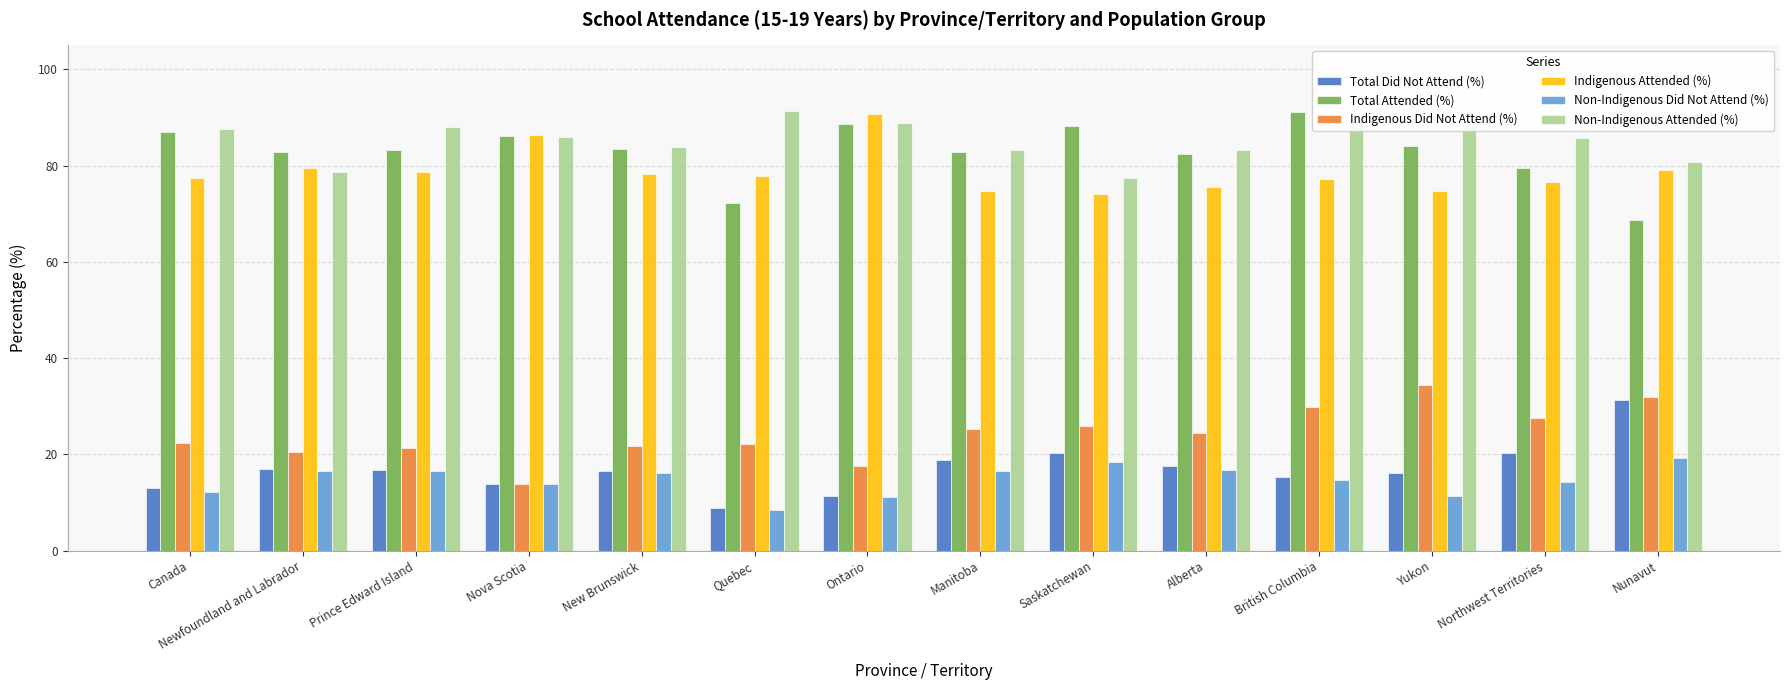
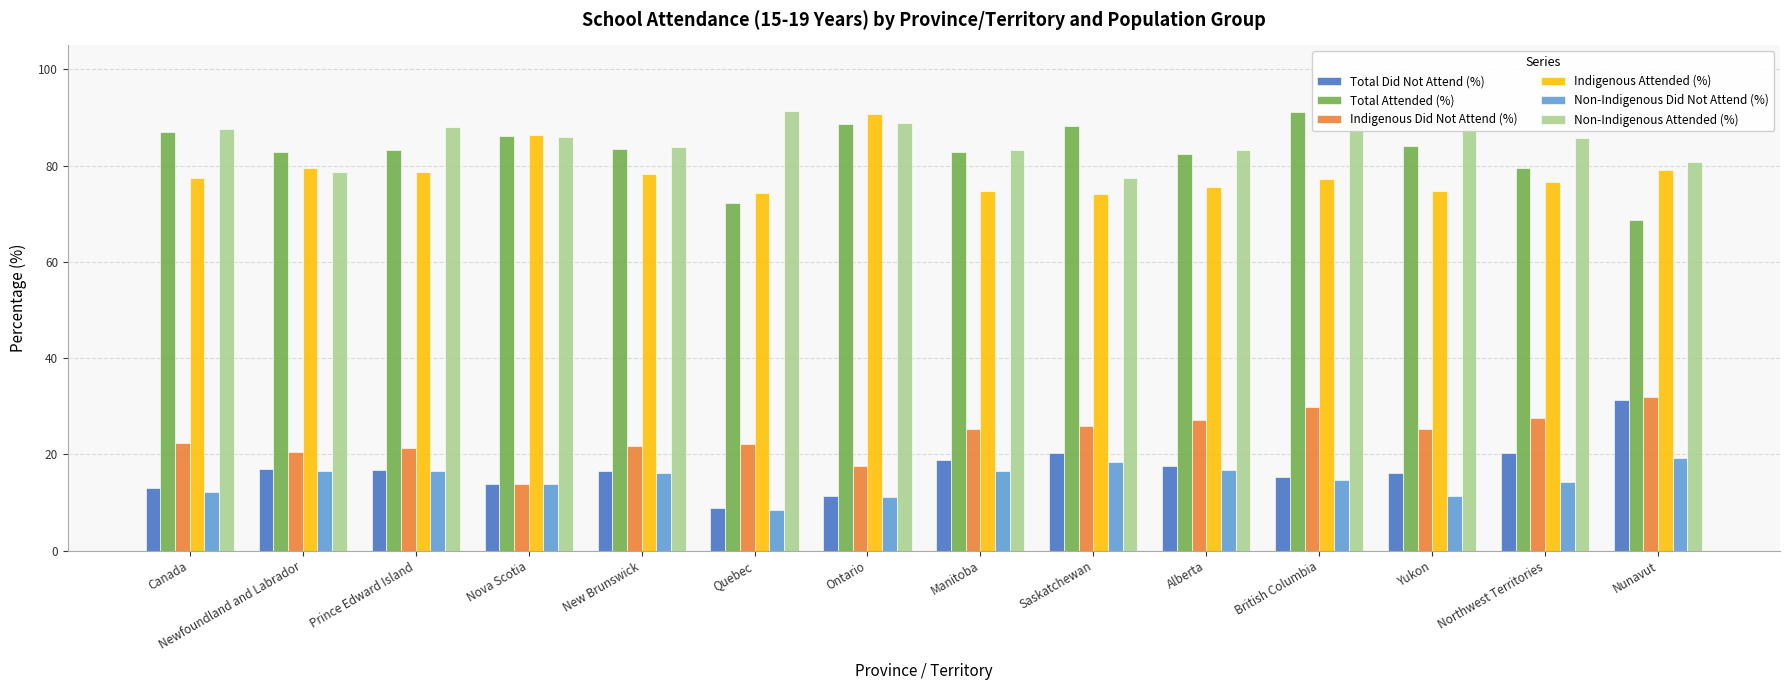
Indigenous Attended (%), Quebec: 78 -> 74
Indigenous Did Not Attend (%), Alberta: 24 -> 27
Indigenous Did Not Attend (%), Yukon: 34 -> 25
